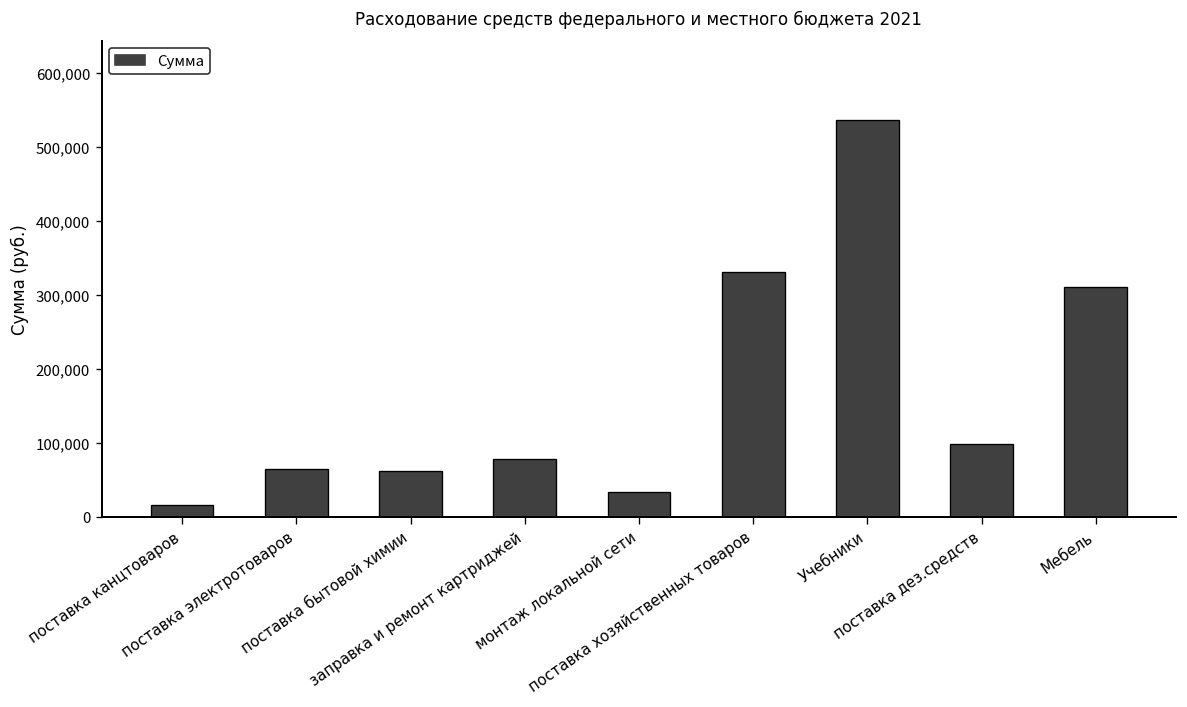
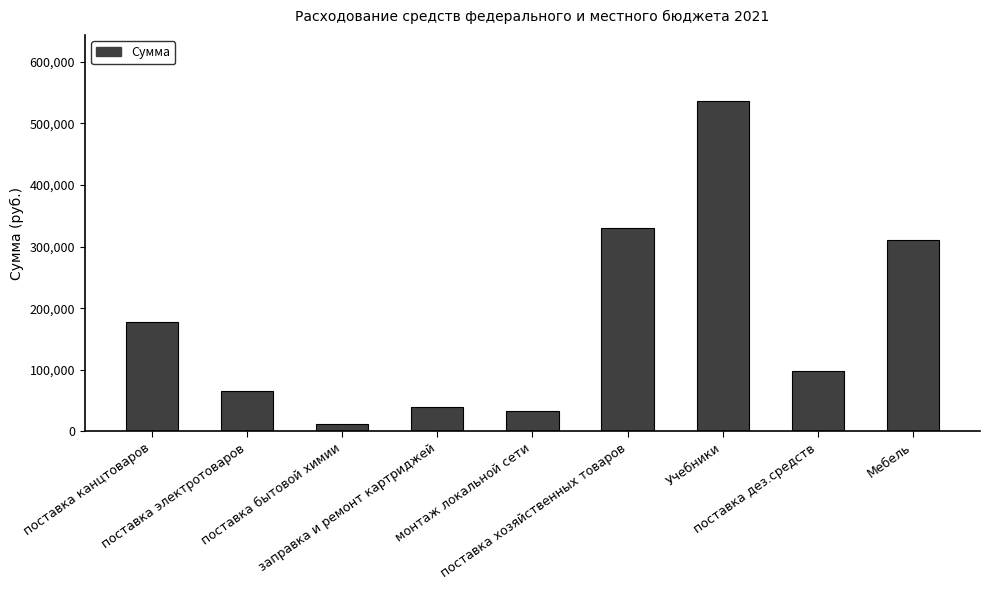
поставка канцтоваров: 20,000 -> 180,000
поставка бытовой химии: 60,000 -> 10,000
заправка и ремонт картриджей: 80,000 -> 40,000
